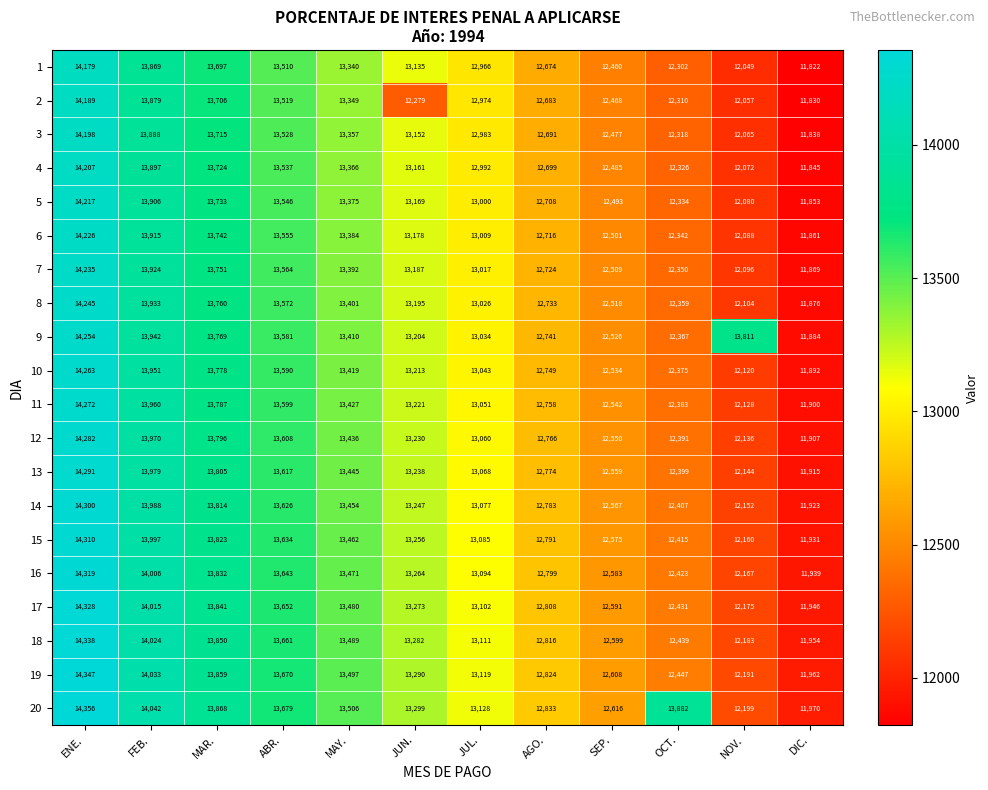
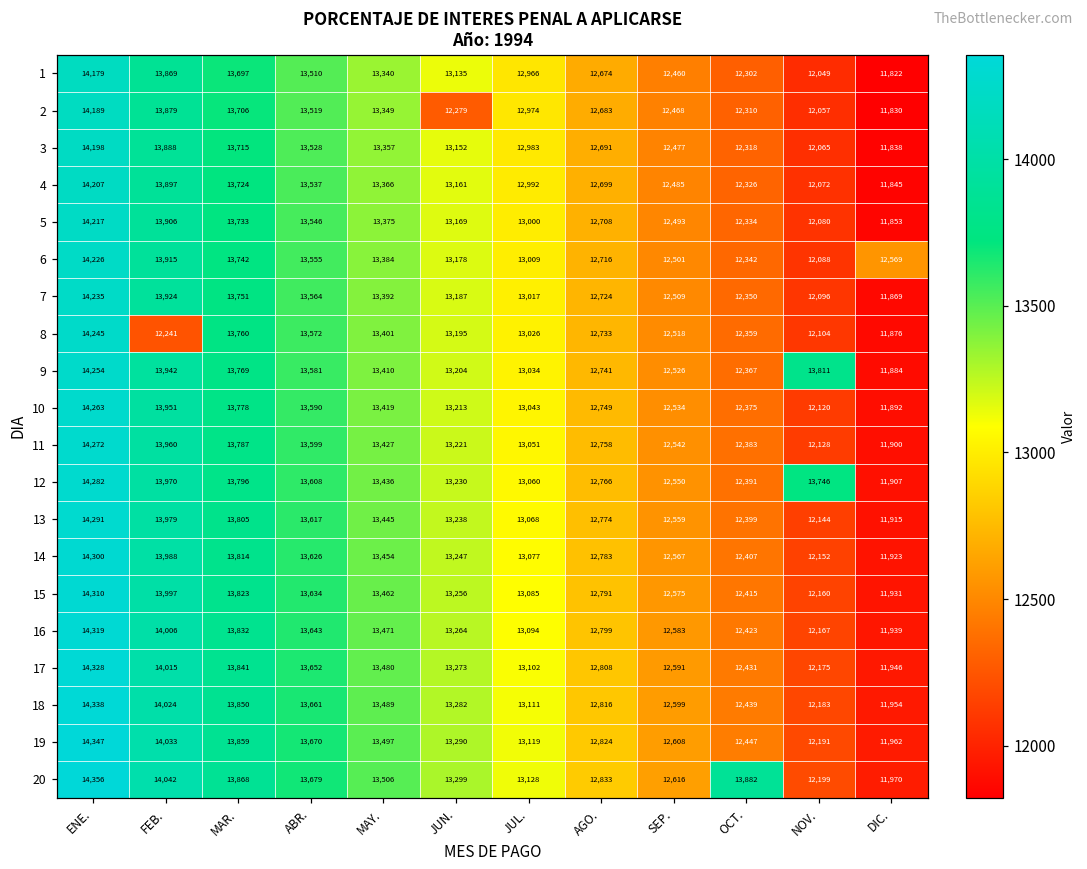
6, DIC.: 11,861 -> 12,569
8, FEB.: 13,933 -> 12,241
12, NOV.: 12,136 -> 13,746
